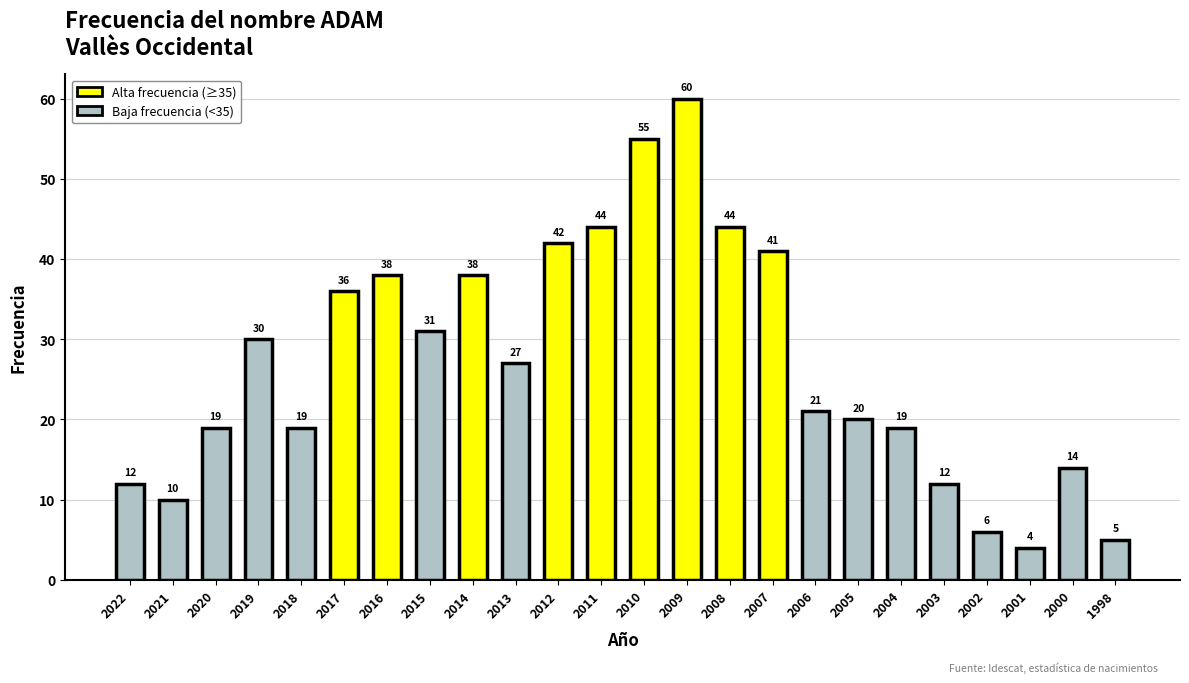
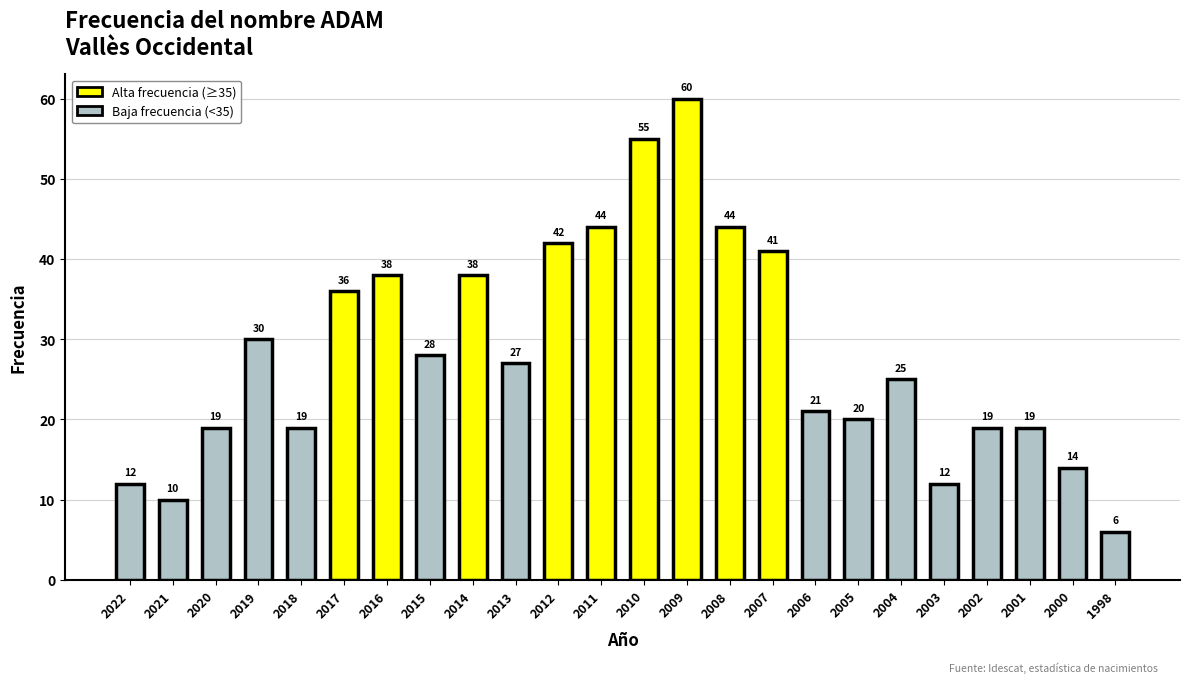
2015: 31 -> 28
2004: 19 -> 25
2002: 6 -> 19
2001: 4 -> 19
1998: 5 -> 6
